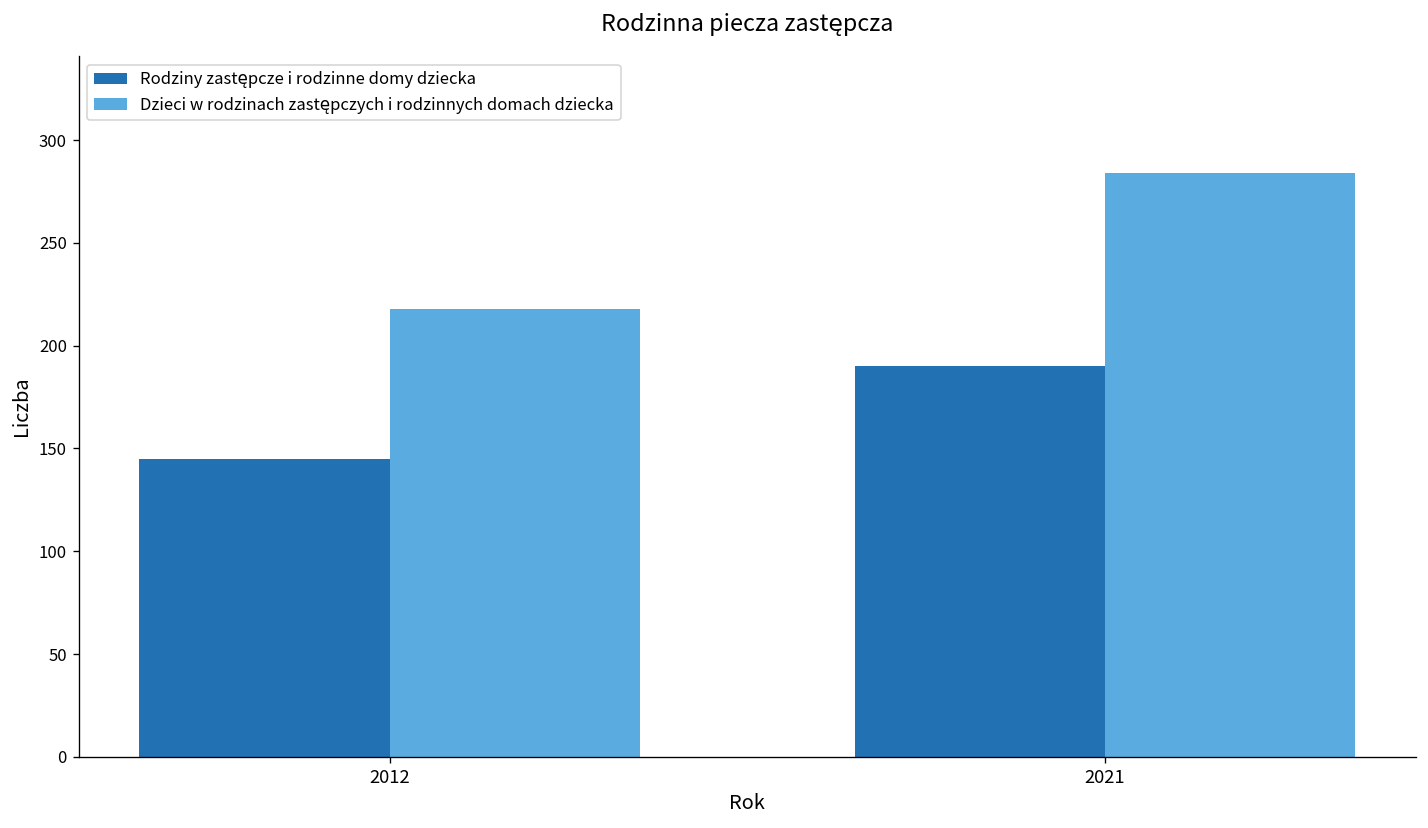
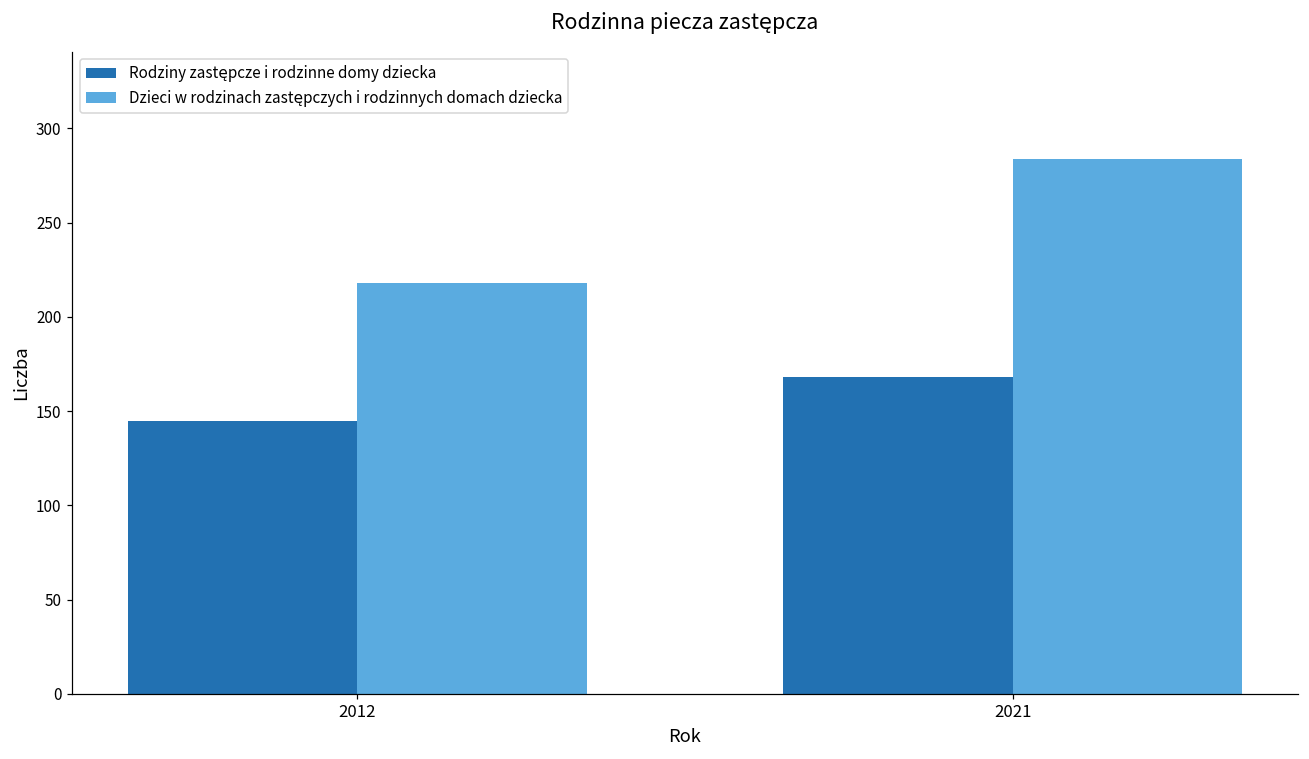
Rodziny zastępcze i rodzinne domy dziecka, 2021: 190 -> 168
